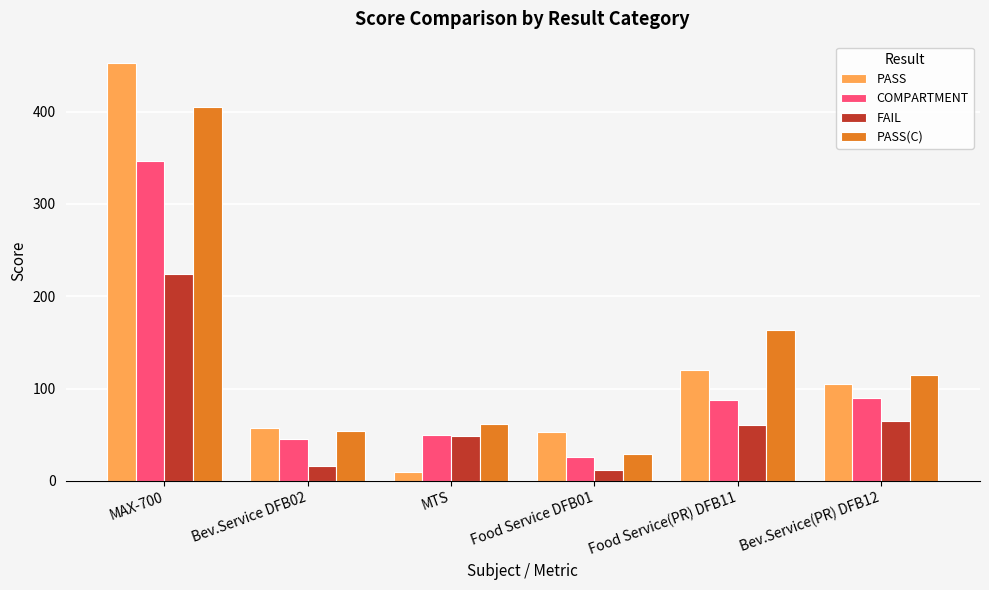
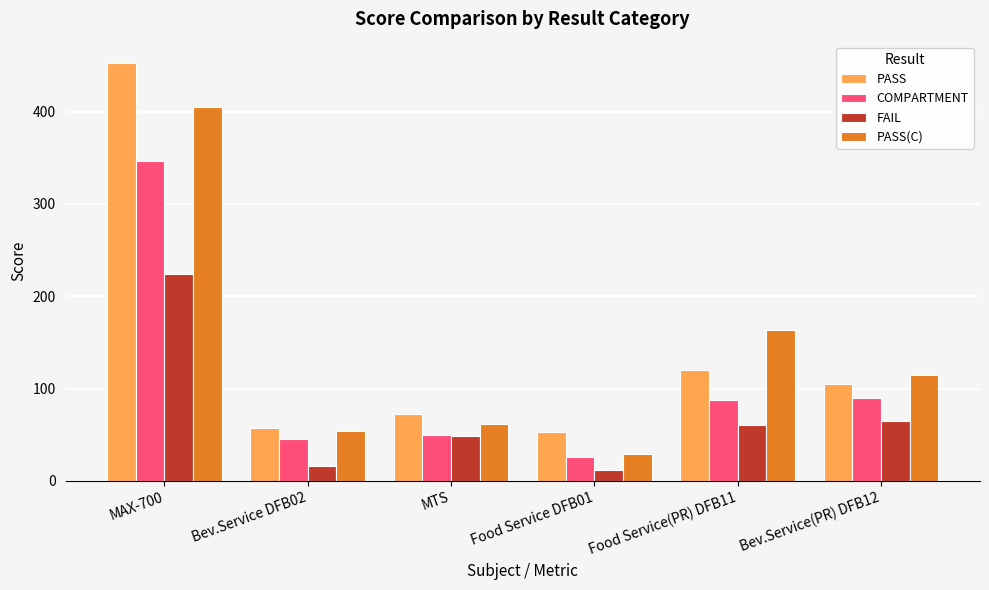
PASS, MTS: 10 -> 70
